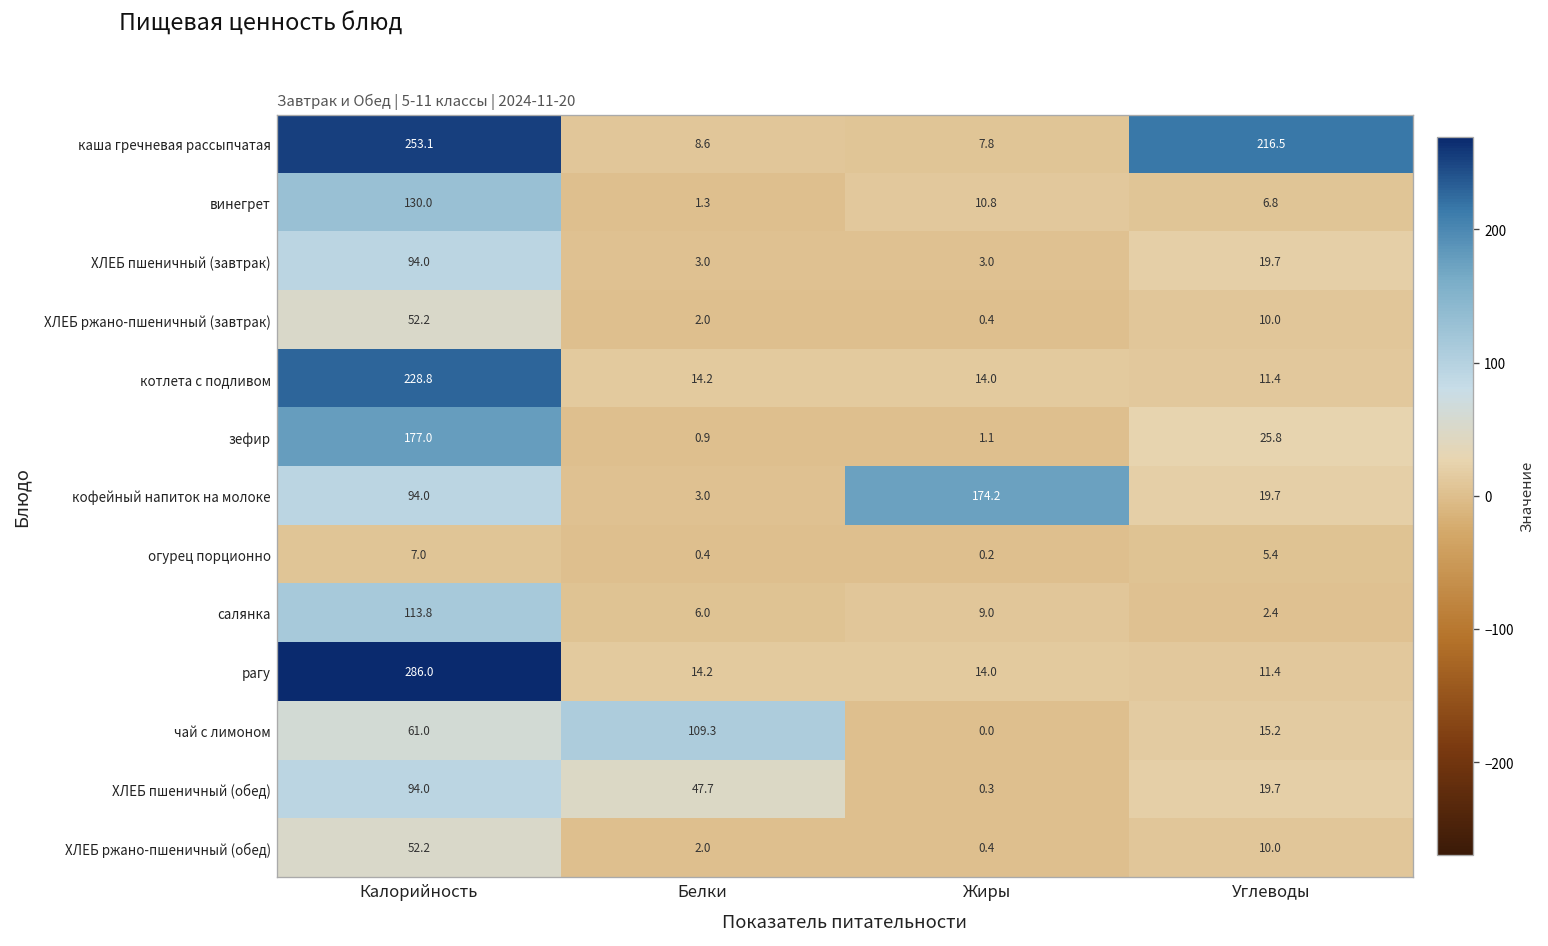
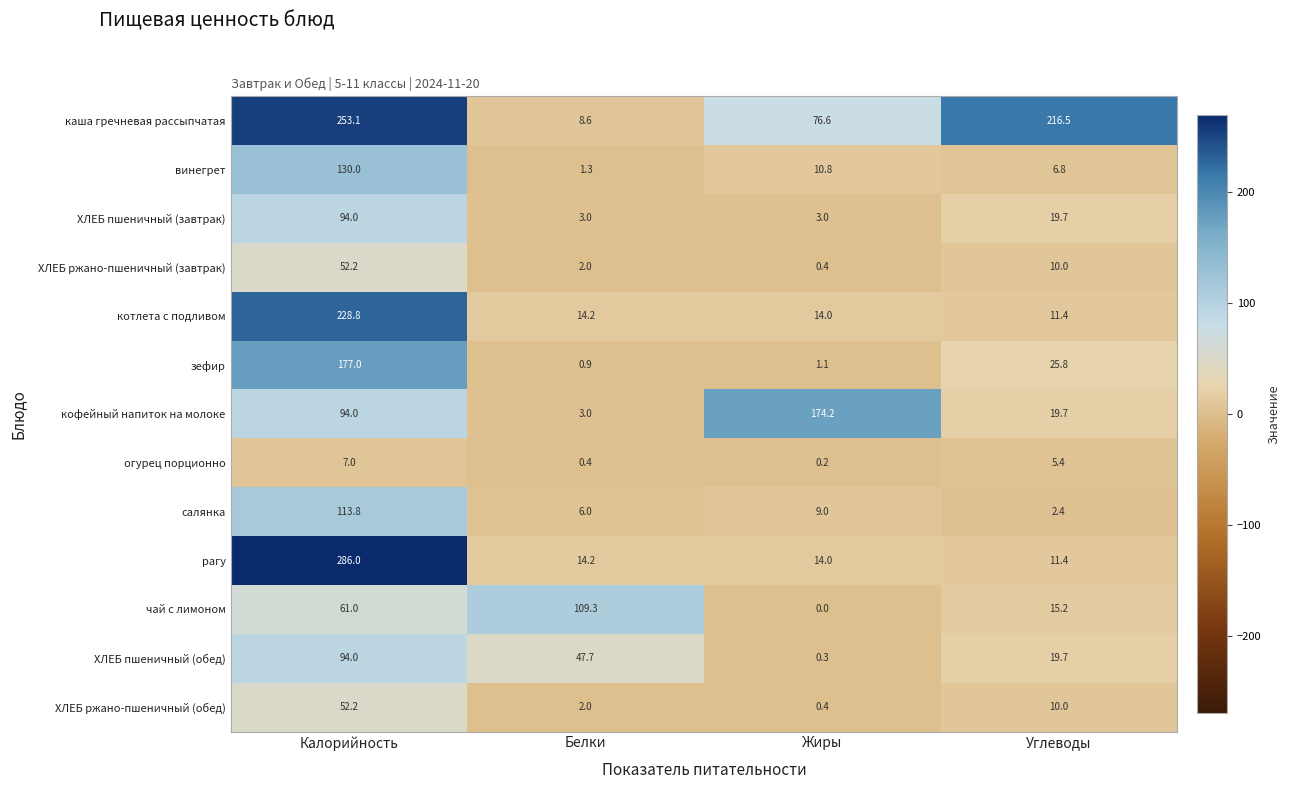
каша гречневая рассыпчатая, Жиры: 7.8 -> 76.6
